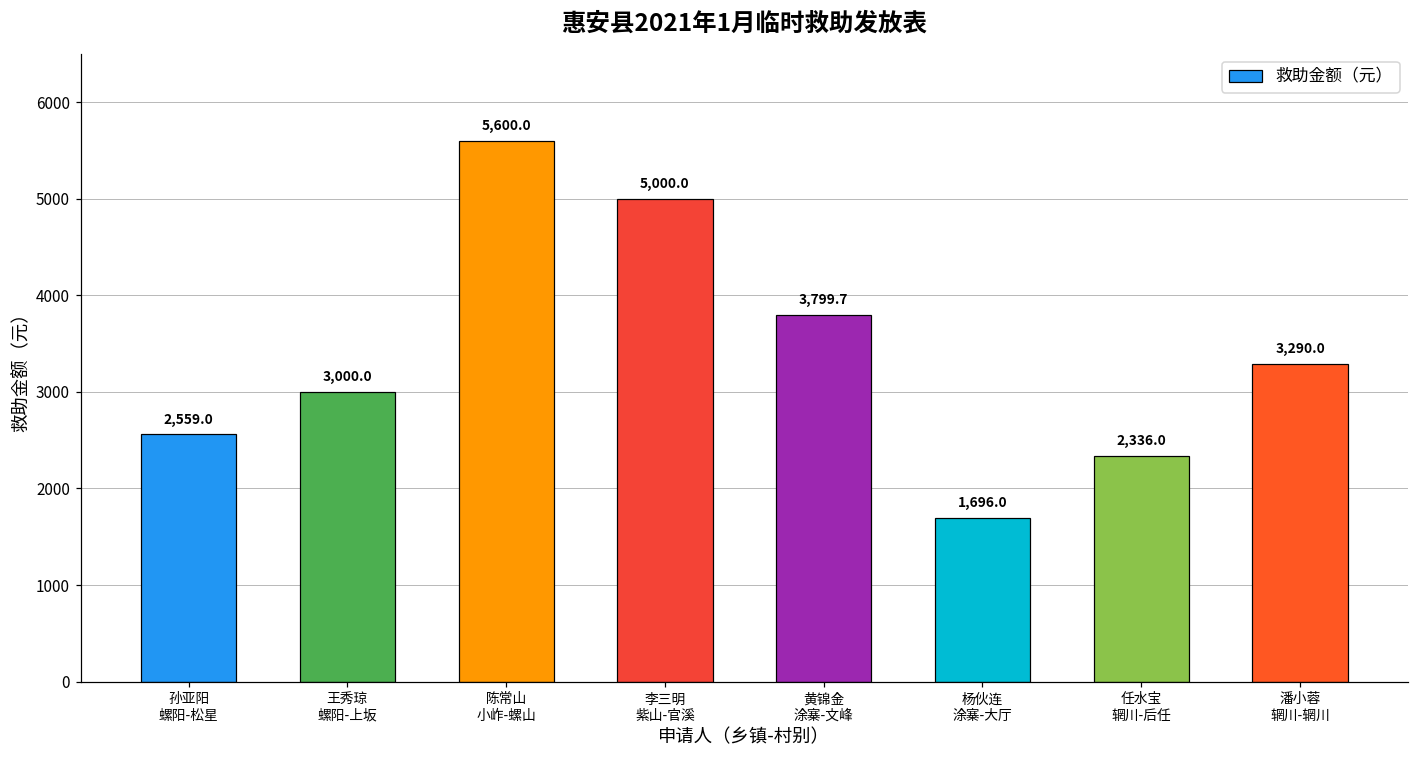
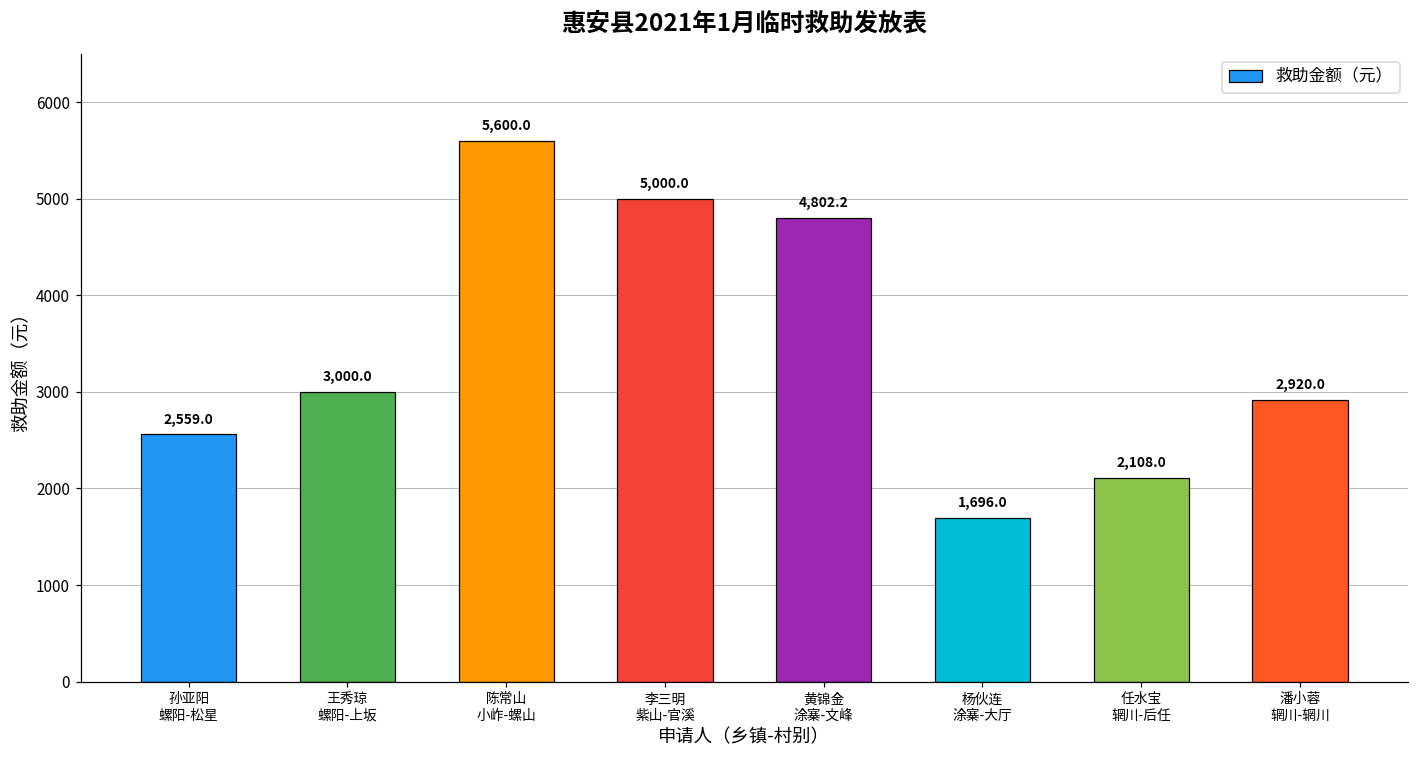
黄锦金 涂寨-文峰: 3,799.7 -> 4,802.2
任水宝 辋川-后任: 2,336.0 -> 2,108.0
潘小蓉 辋川-辋川: 3,290.0 -> 2,920.0
